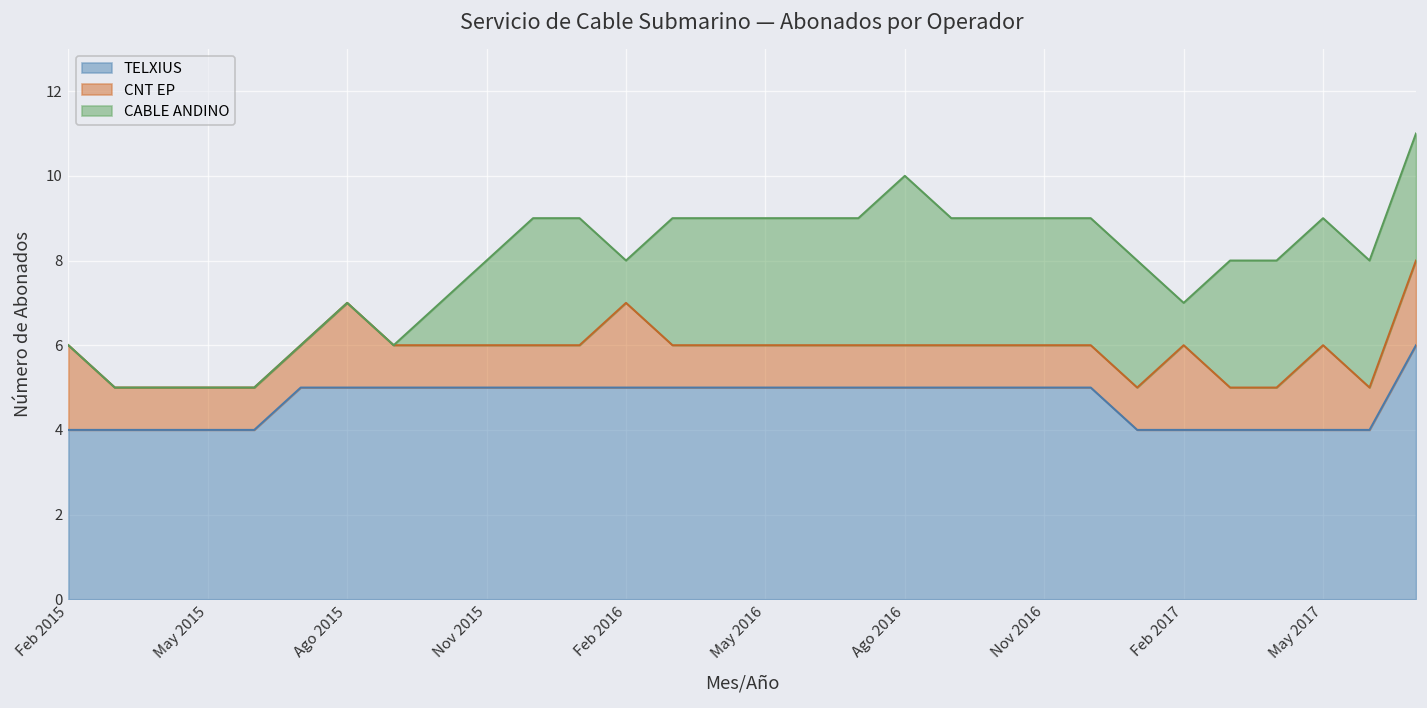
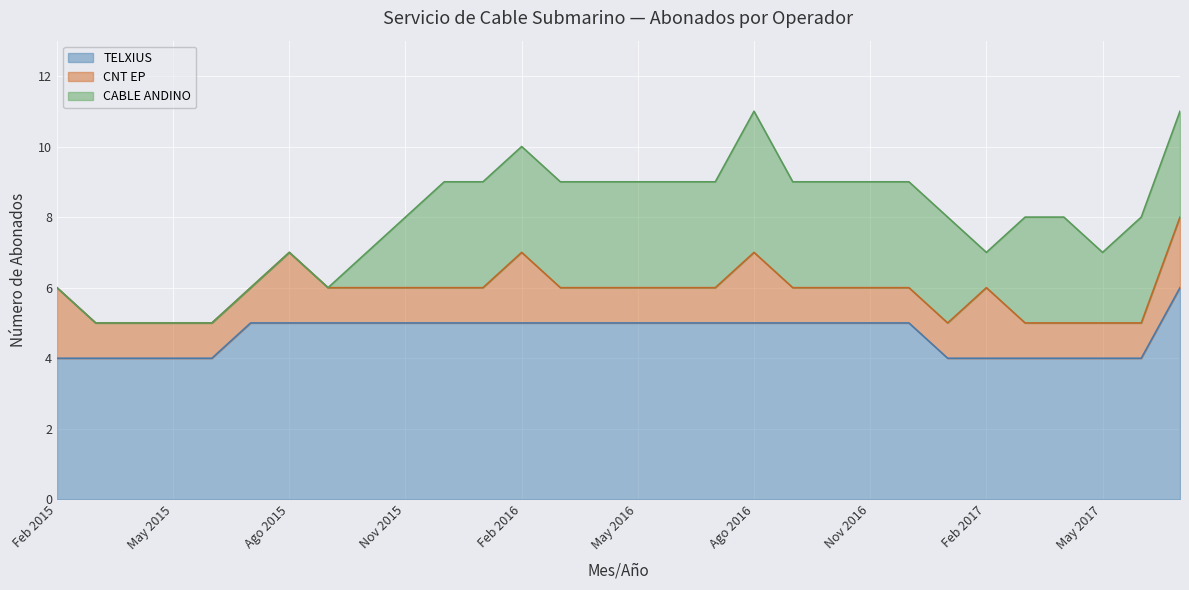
CABLE ANDINO, Feb 2016: 1 -> 3
CNT EP, Ago 2016: 1 -> 2
CNT EP, May 2017: 2 -> 1
CABLE ANDINO, May 2017: 3 -> 2
